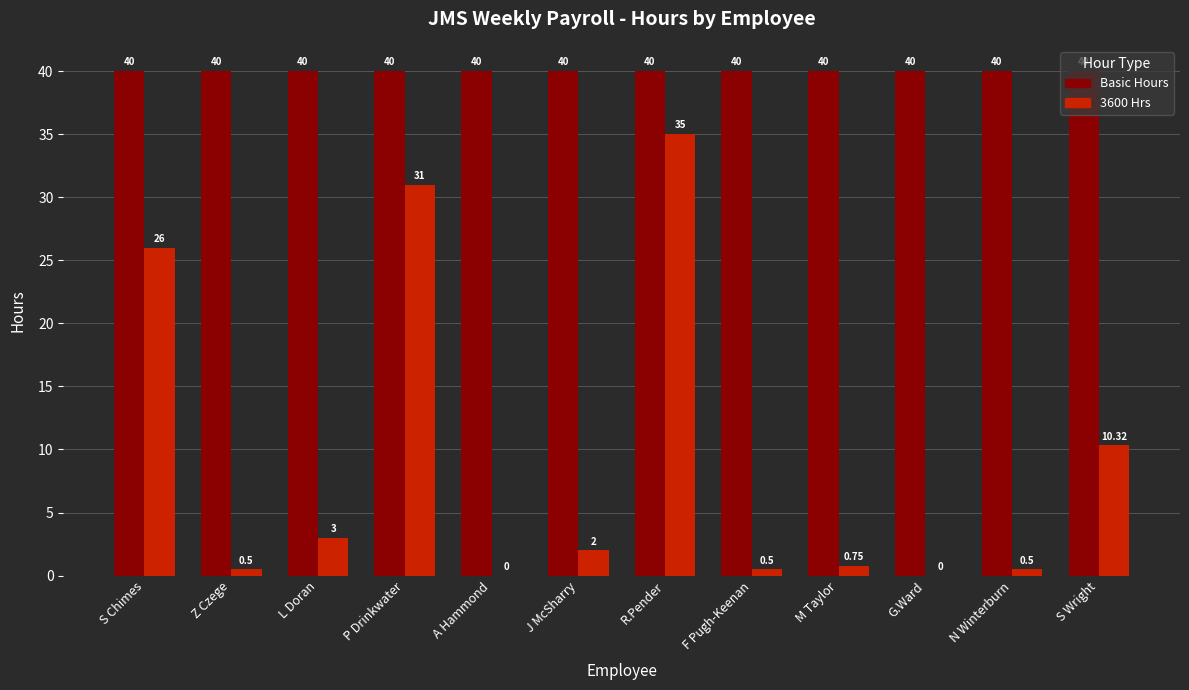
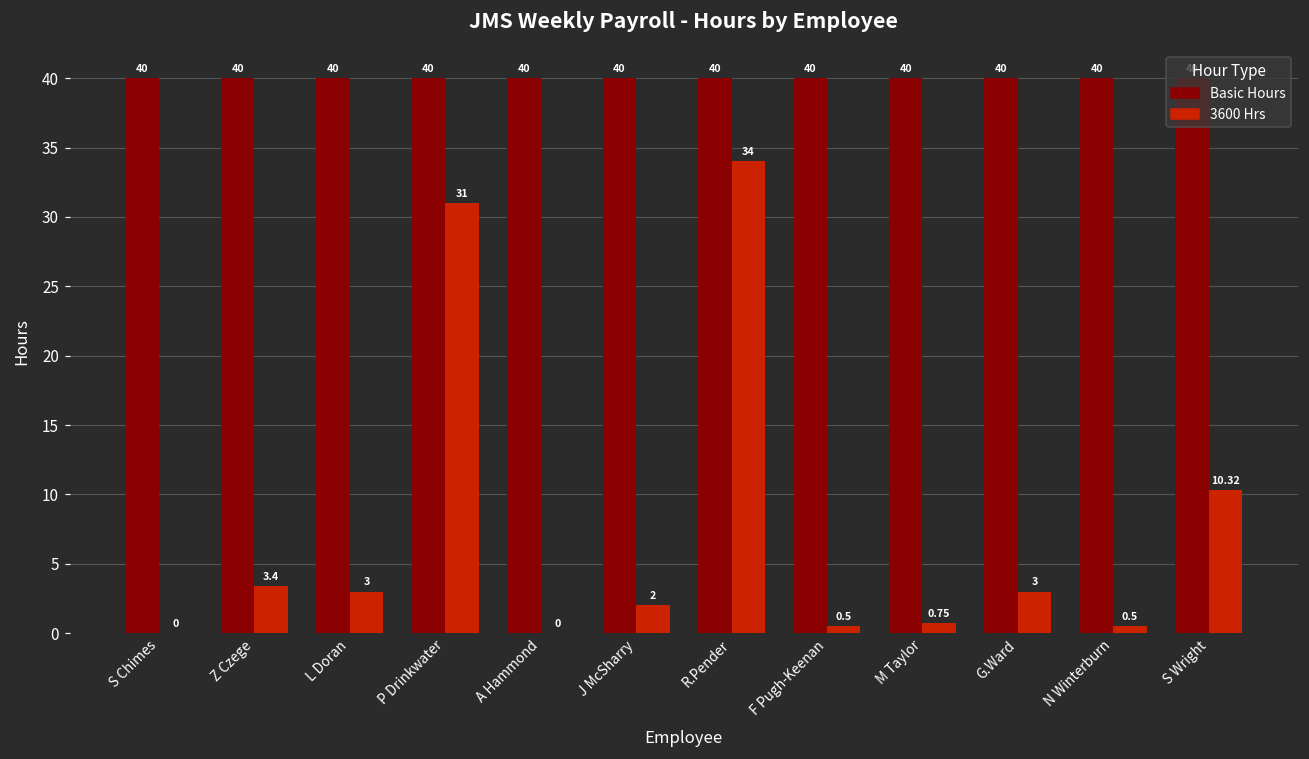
3600 Hrs, S Chimes: 26 -> 0
3600 Hrs, Z Czege: 0.5 -> 3.4
3600 Hrs, R.Pender: 35 -> 34
3600 Hrs, G.Ward: 0 -> 3
